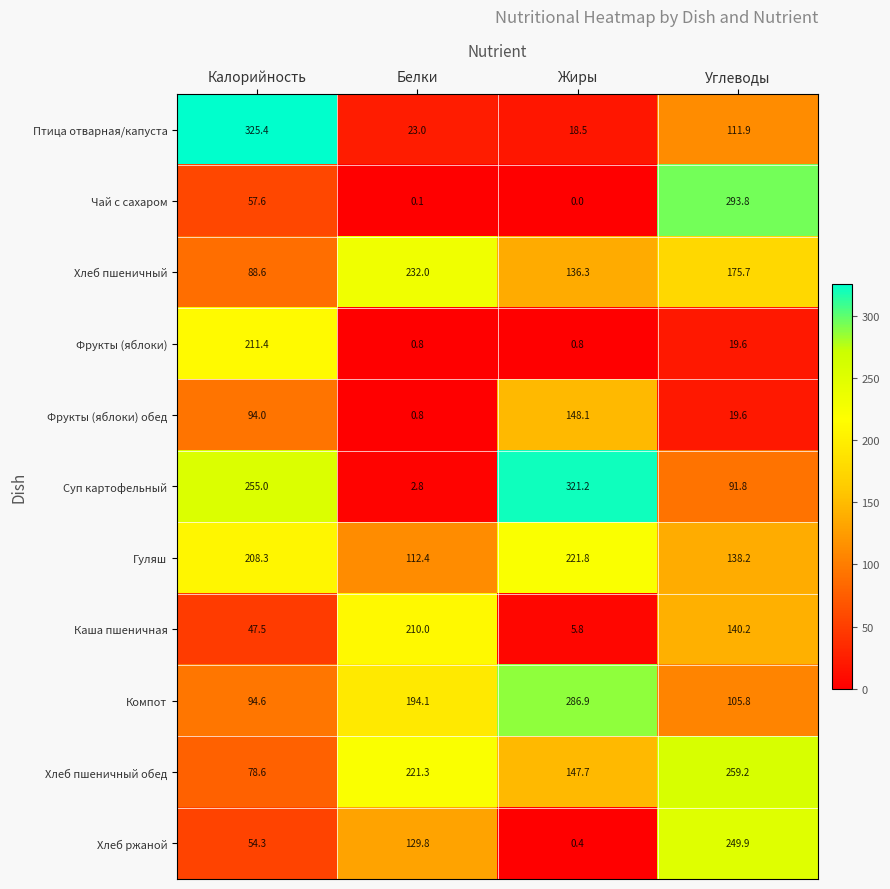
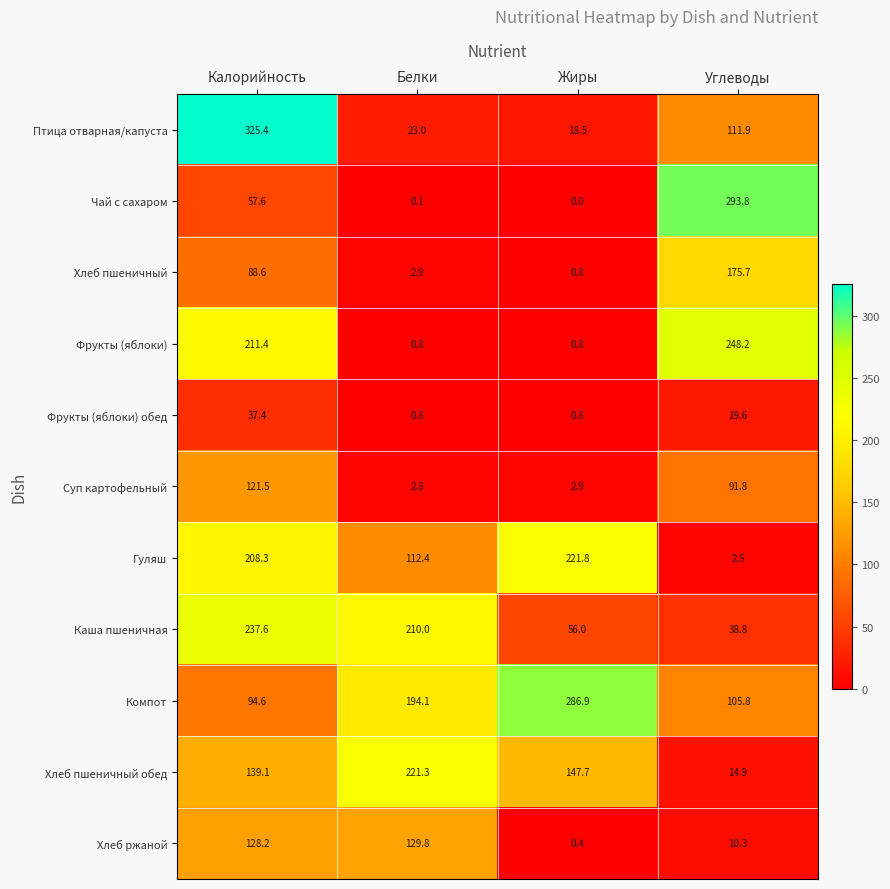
Хлеб пшеничный, Белки: 232.0 -> 2.9
Хлеб пшеничный, Жиры: 136.3 -> 0.8
Фрукты (яблоки), Углеводы: 19.6 -> 248.2
Фрукты (яблоки) обед, Калорийность: 94.0 -> 37.4
Фрукты (яблоки) обед, Жиры: 148.1 -> 0.8
Суп картофельный, Калорийность: 255.0 -> 121.5
Суп картофельный, Жиры: 321.2 -> 2.9
Гуляш, Углеводы: 138.2 -> 2.5
Каша пшеничная, Калорийность: 47.5 -> 237.6
Каша пшеничная, Жиры: 5.8 -> 56.0
Каша пшеничная, Углеводы: 140.2 -> 38.8
Хлеб пшеничный обед, Калорийность: 78.6 -> 139.1
Хлеб пшеничный обед, Углеводы: 259.2 -> 14.9
Хлеб ржаной, Калорийность: 54.3 -> 128.2
Хлеб ржаной, Углеводы: 249.9 -> 10.3
